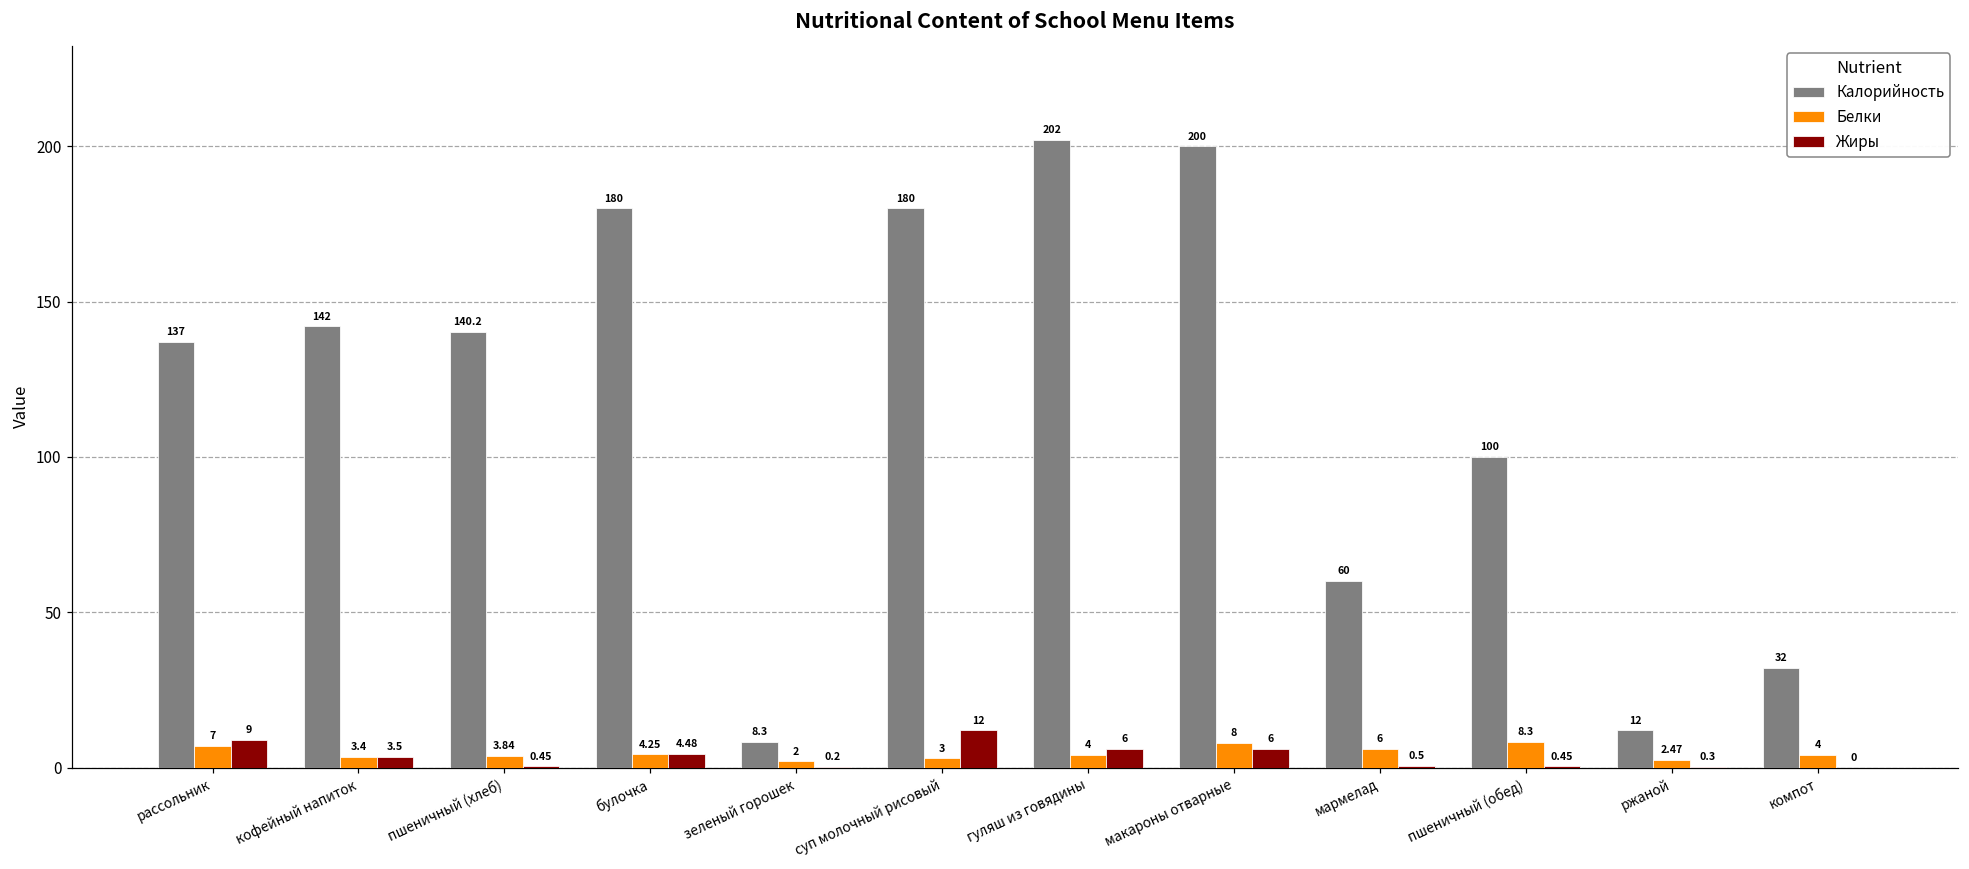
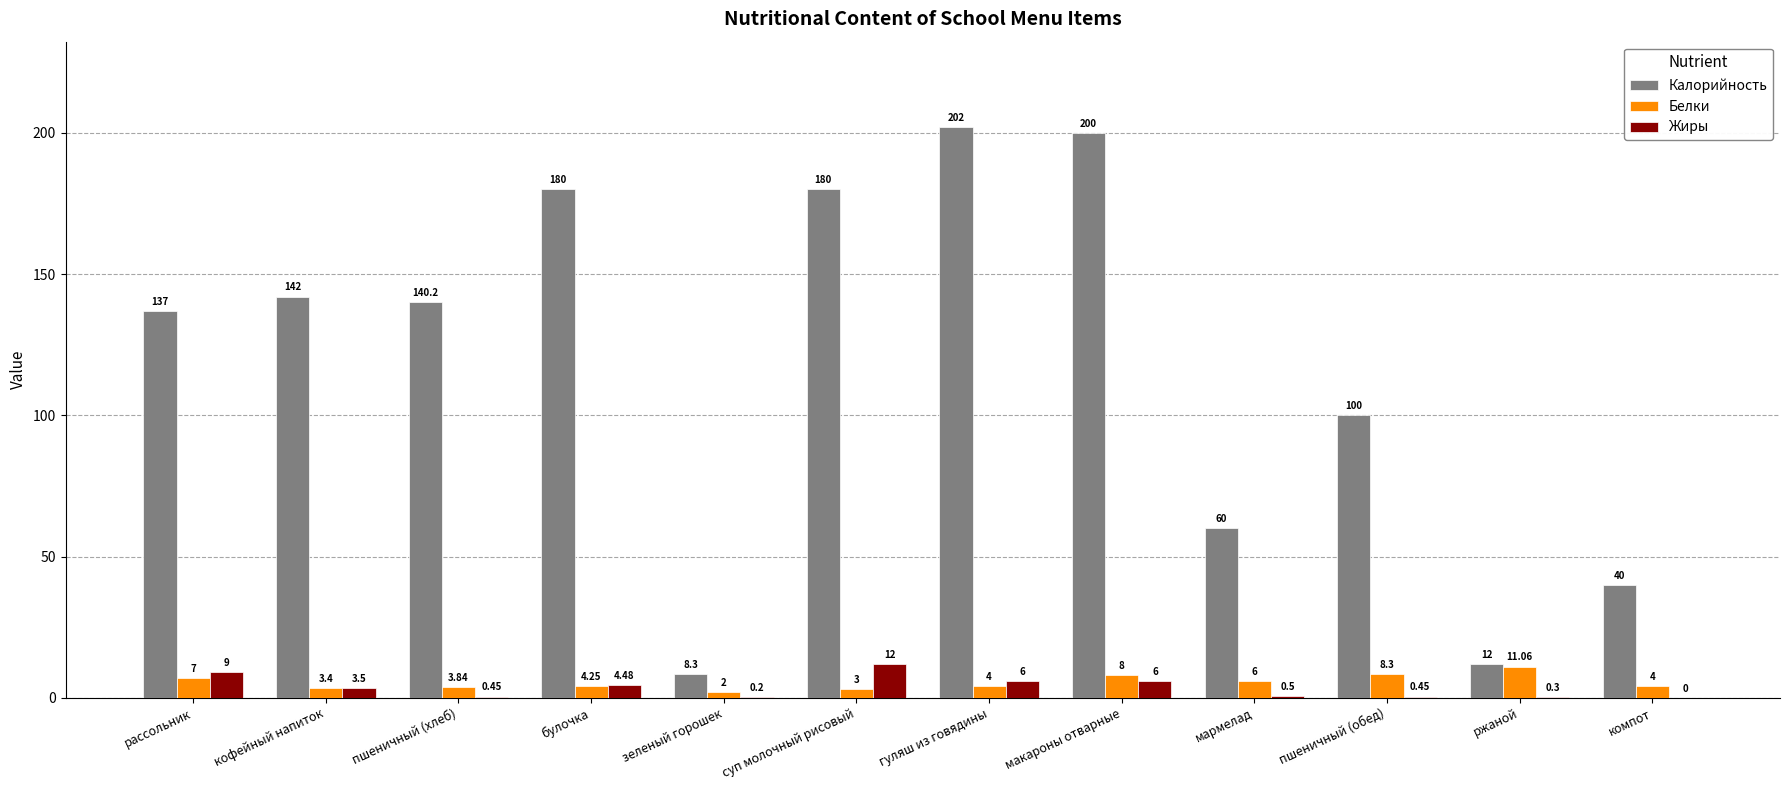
Белки, ржаной: 2.47 -> 11.06
Калорийность, компот: 32 -> 40
